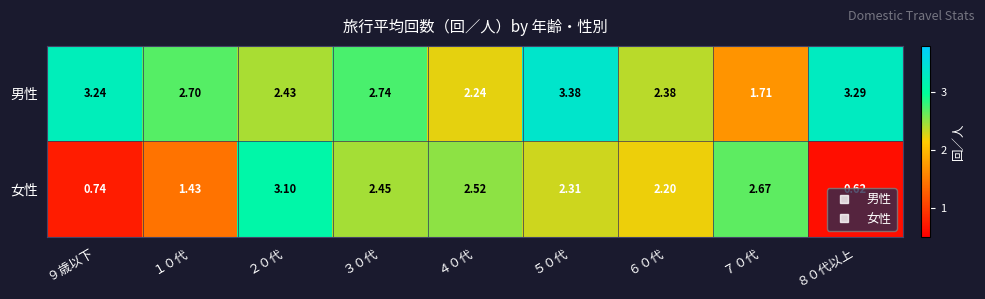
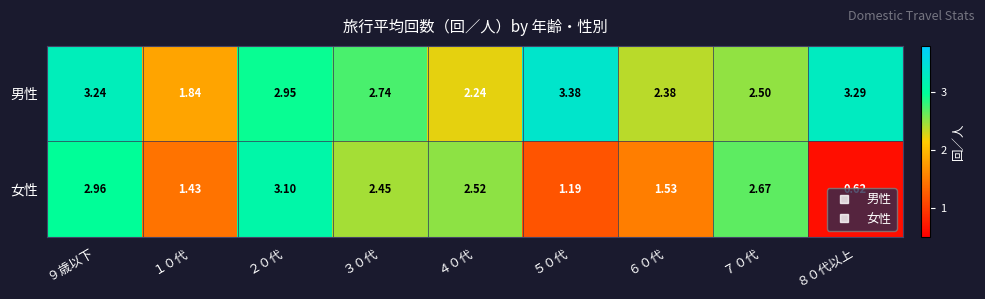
男性, １０代: 2.70 -> 1.84
男性, ２０代: 2.43 -> 2.95
男性, ７０代: 1.71 -> 2.50
女性, ９歳以下: 0.74 -> 2.96
女性, ５０代: 2.31 -> 1.19
女性, ６０代: 2.20 -> 1.53
